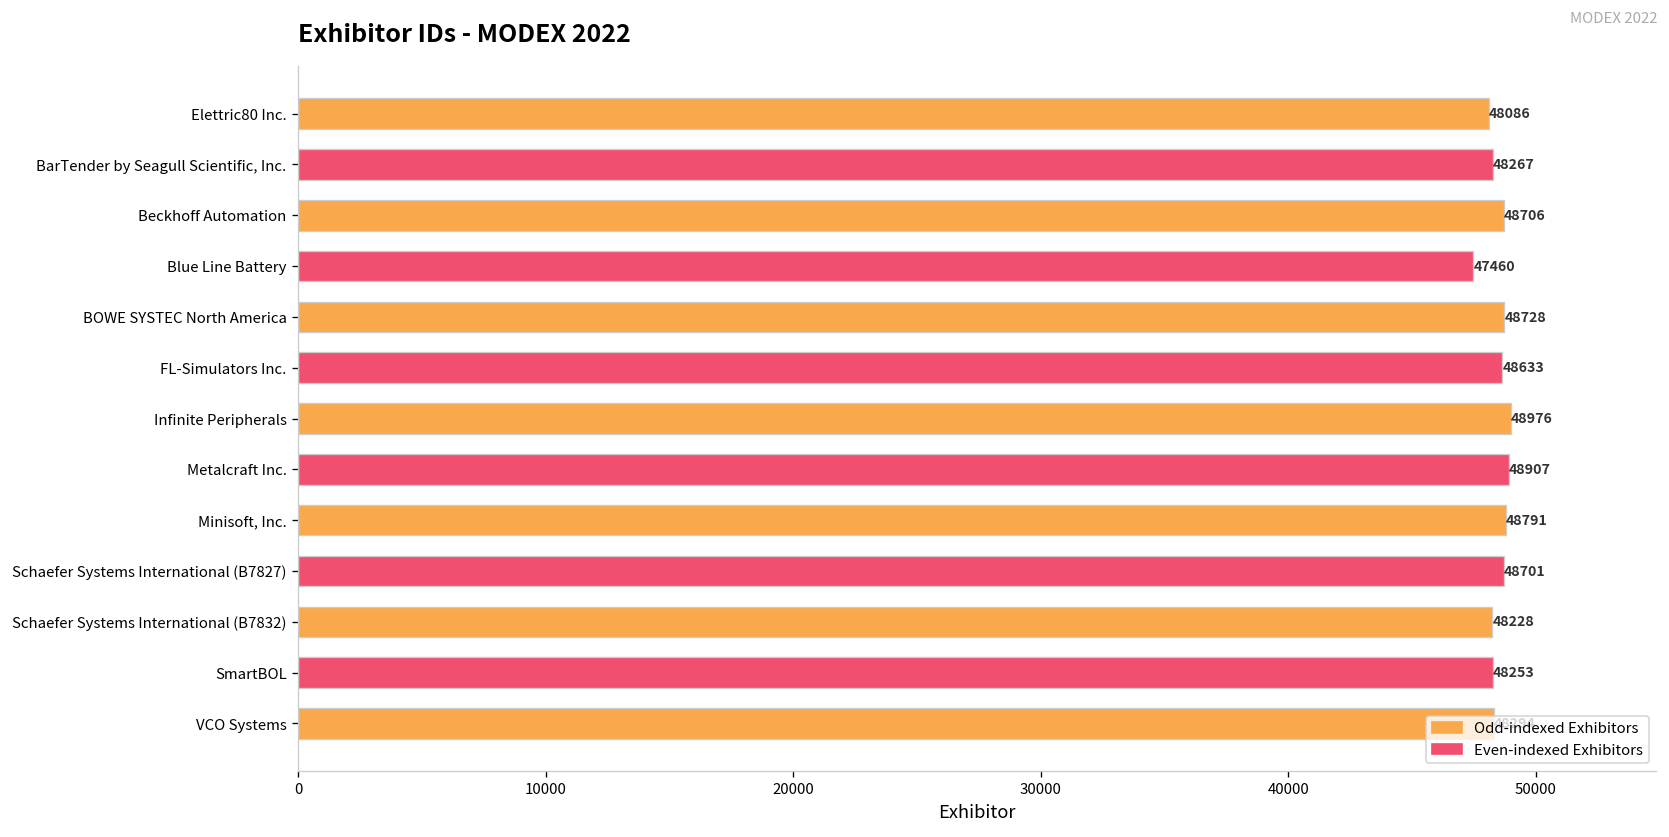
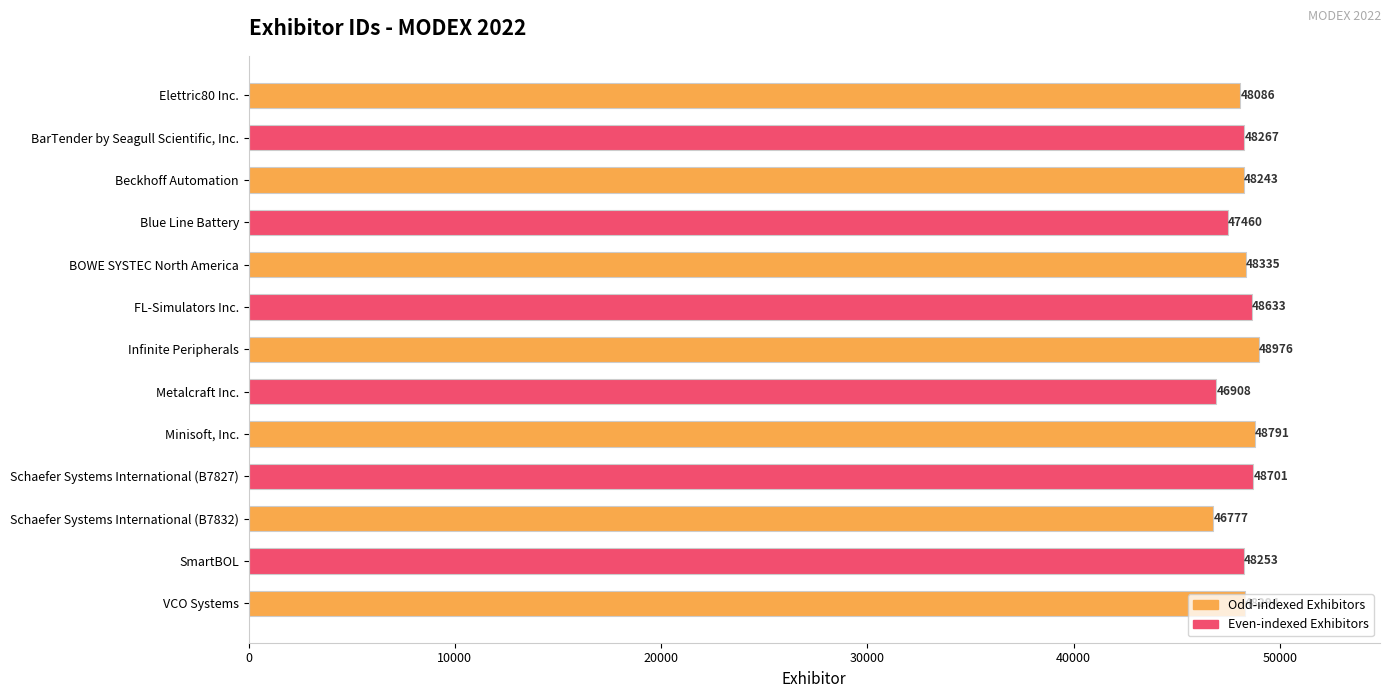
Odd-indexed Exhibitors, Beckhoff Automation: 48706 -> 48243
Odd-indexed Exhibitors, BOWE SYSTEC North America: 48728 -> 48335
Even-indexed Exhibitors, Metalcraft Inc.: 48907 -> 46908
Odd-indexed Exhibitors, Schaefer Systems International (B7832): 48228 -> 46777
